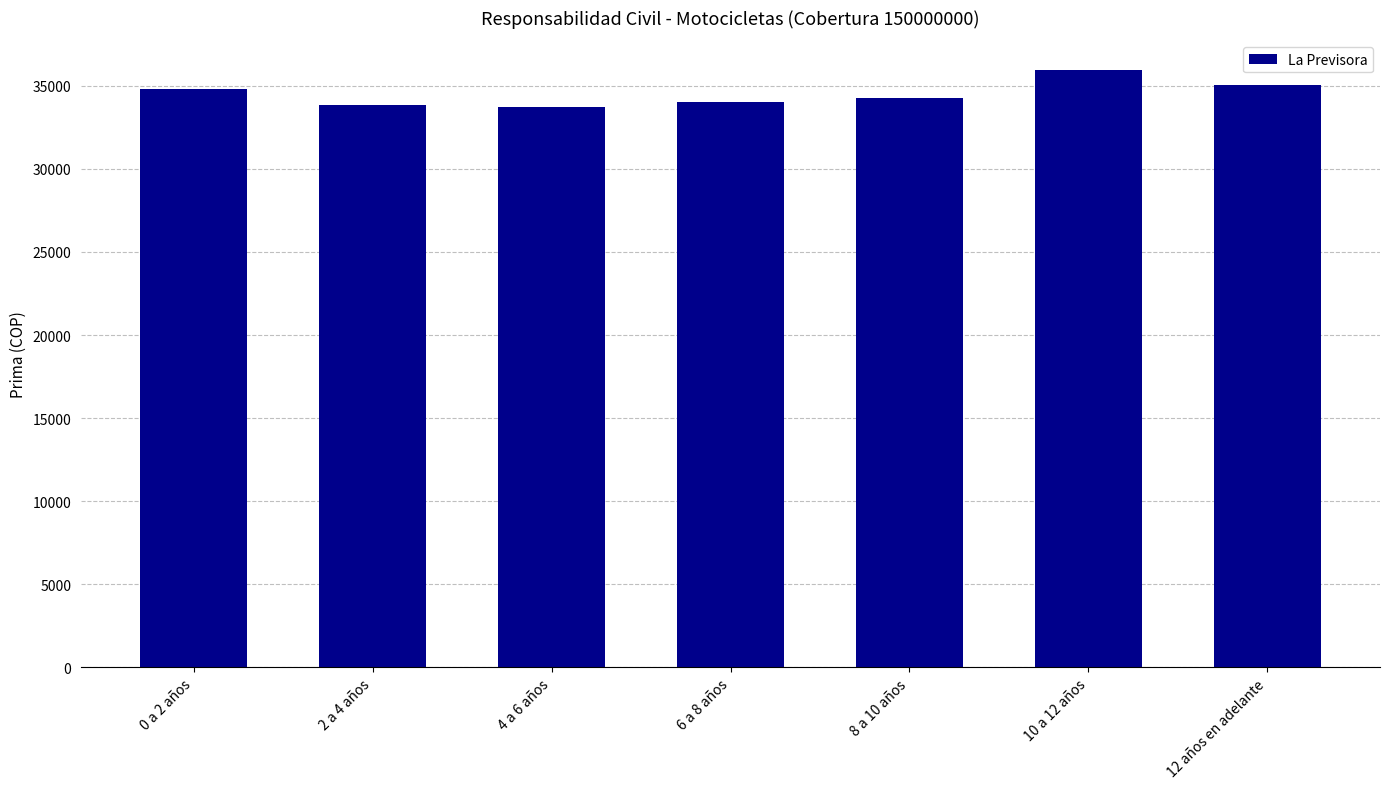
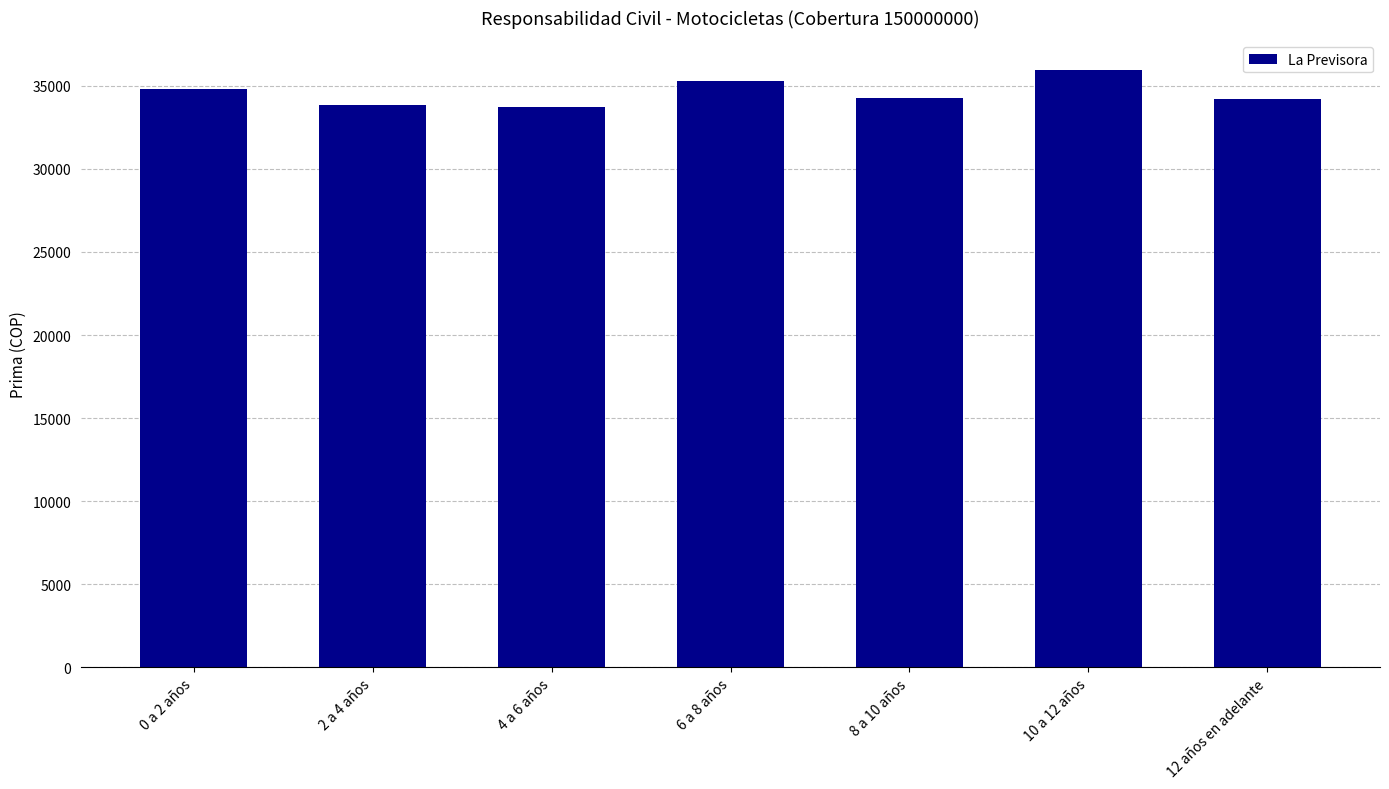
6 a 8 años: 34000 -> 35300
12 años en adelante: 35100 -> 34200
